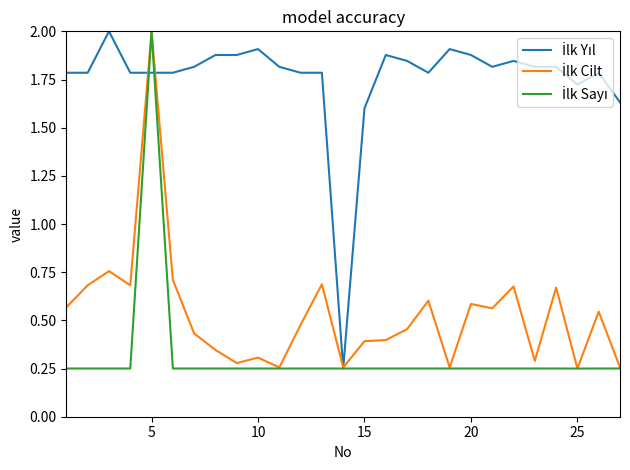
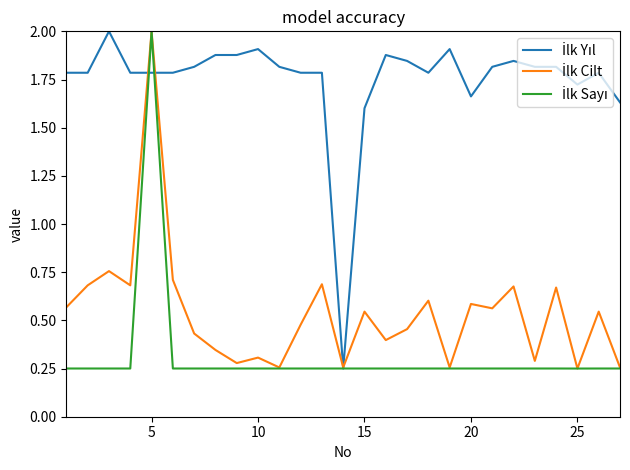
İlk Cilt, 15: 0.39 -> 0.55
İlk Yıl, 20: 1.88 -> 1.66
